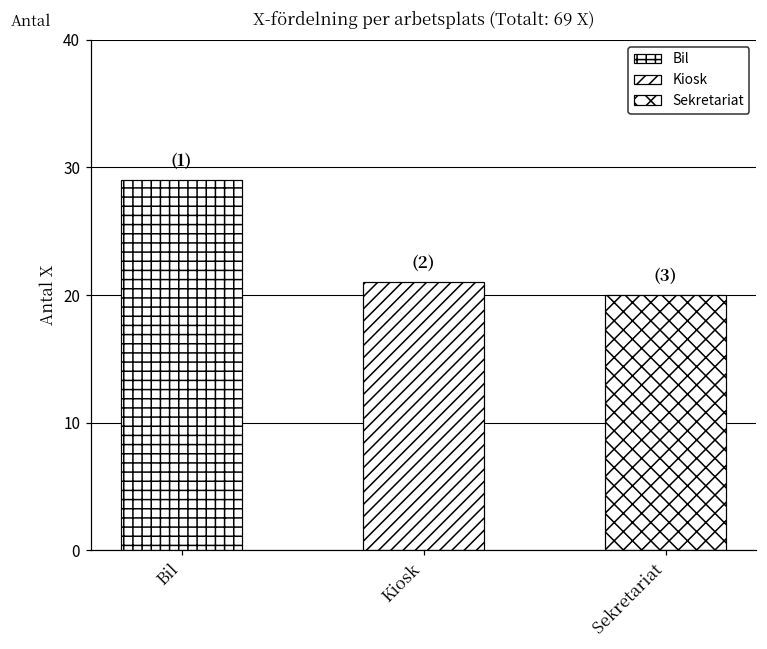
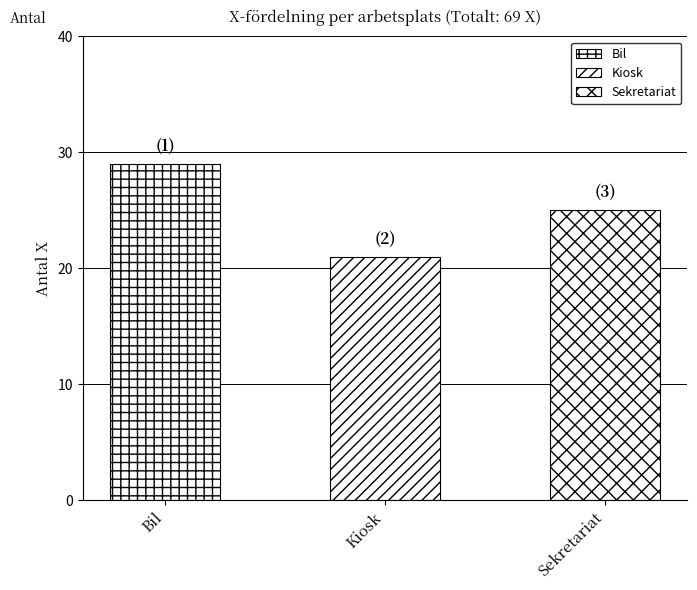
Sekretariat: 20 -> 25
